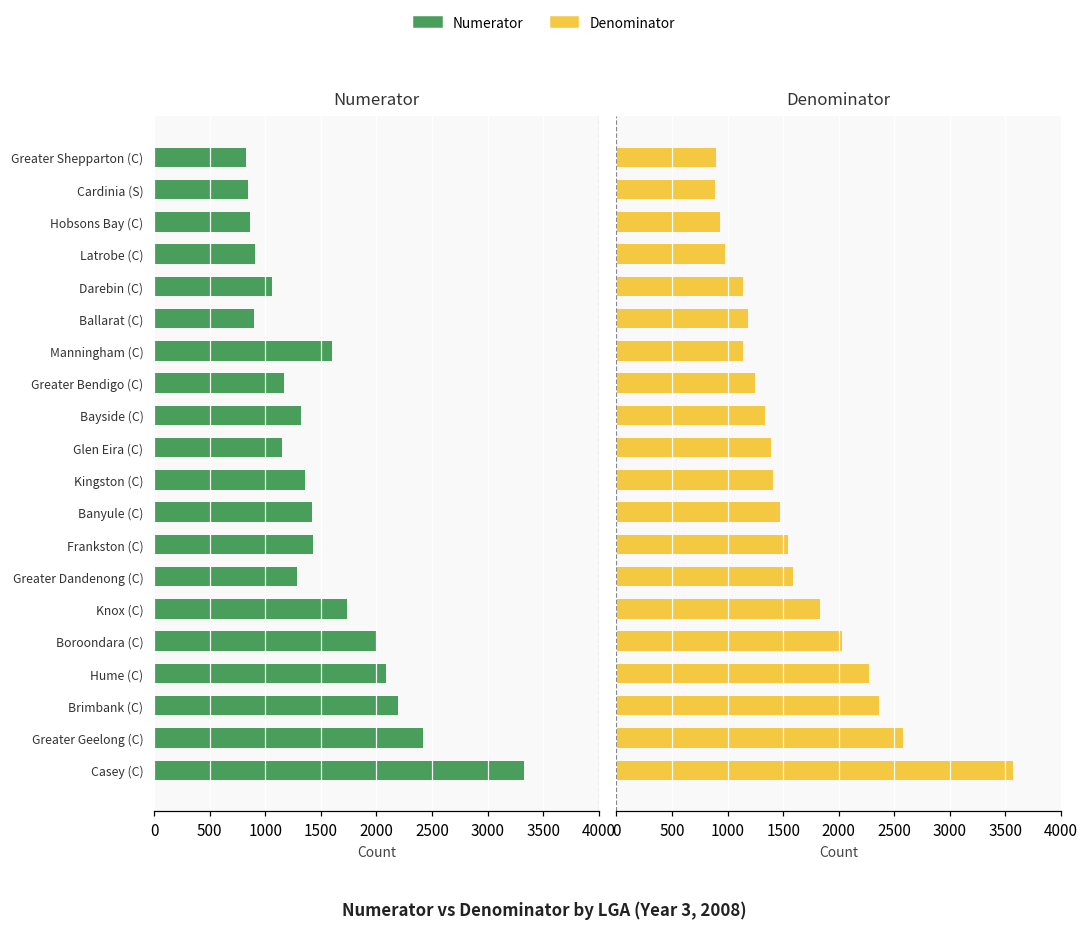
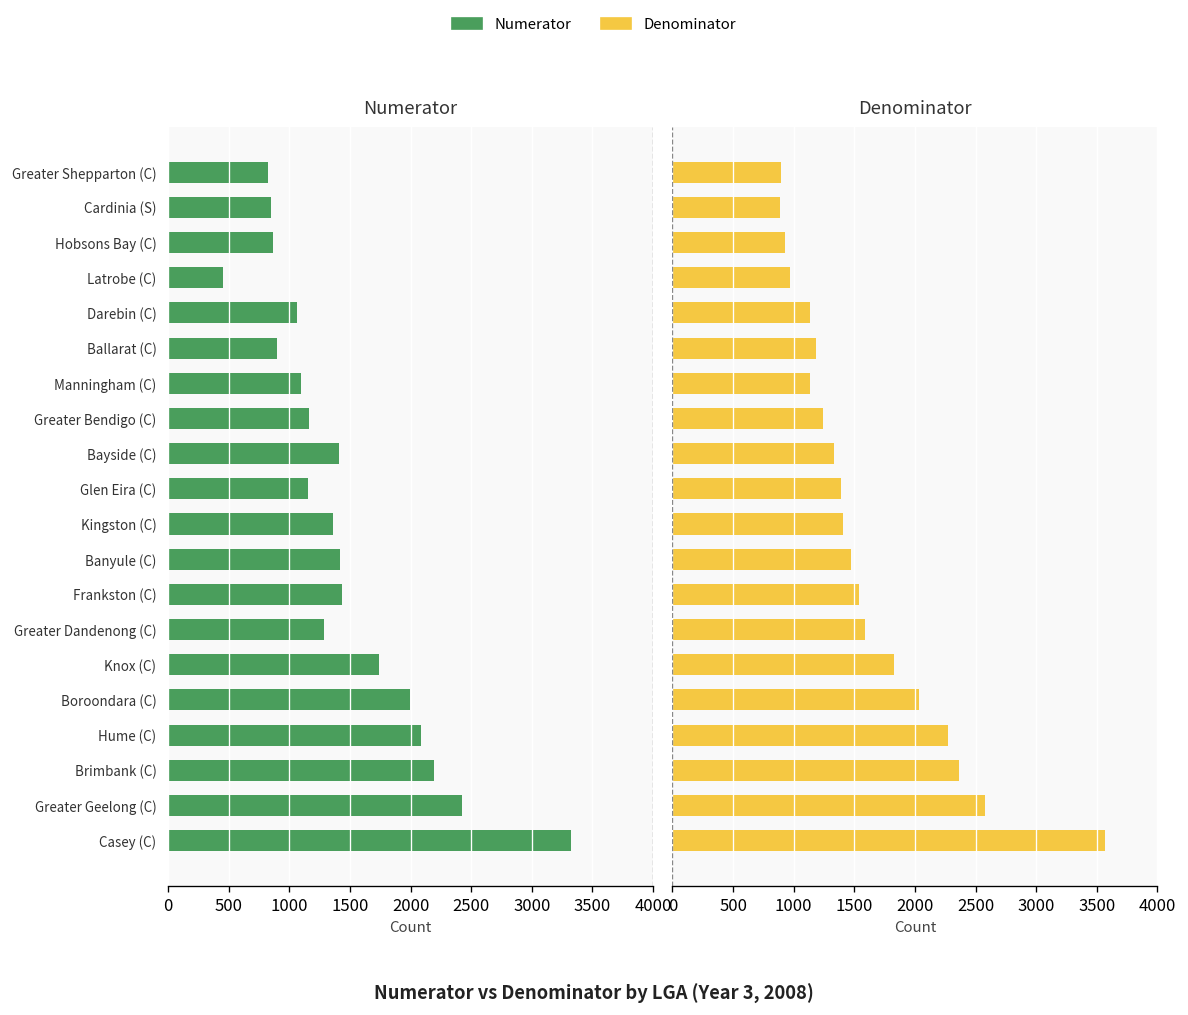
Numerator, Latrobe (C): 900 -> 450
Numerator, Manningham (C): 1610 -> 1100
Numerator, Bayside (C): 1320 -> 1410
